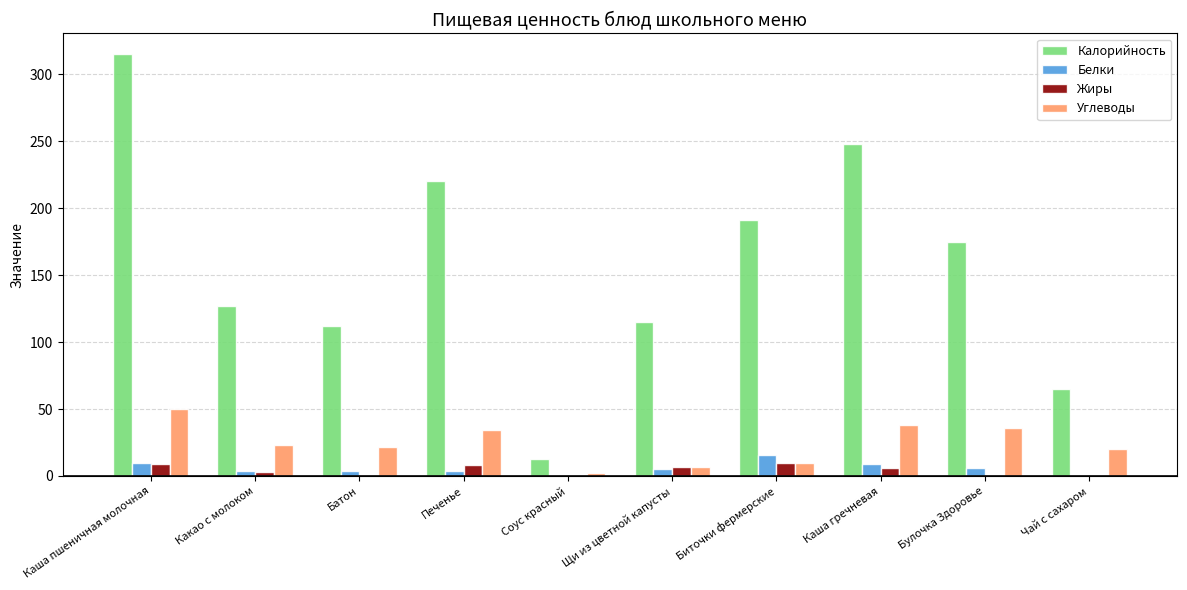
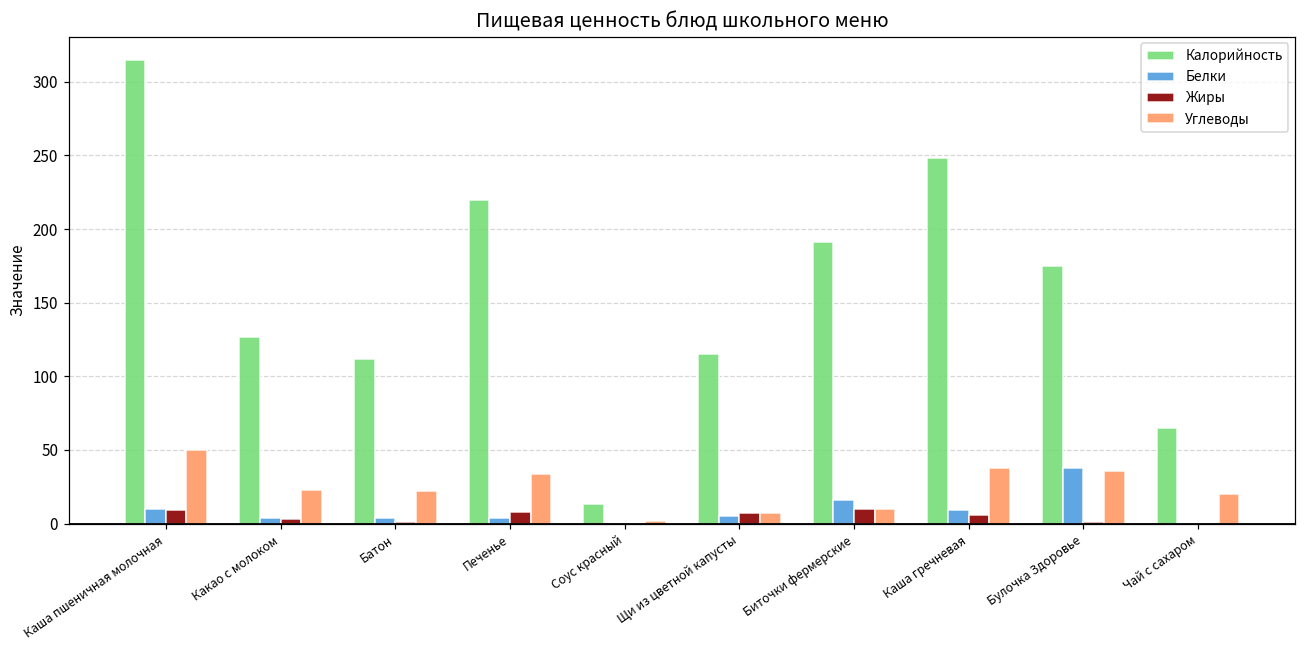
Белки, Булочка Здоровье: 6 -> 38
